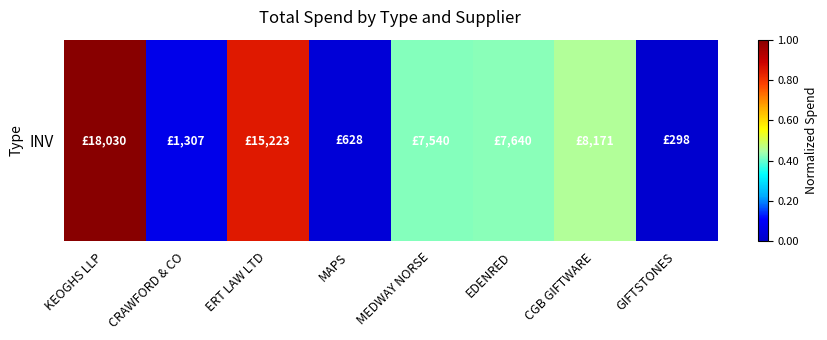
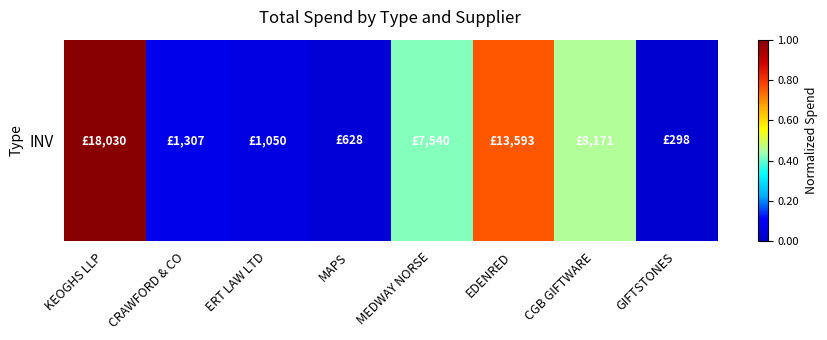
INV, ERT LAW LTD: £15,223 -> £1,050
INV, EDENRED: £7,640 -> £13,593
